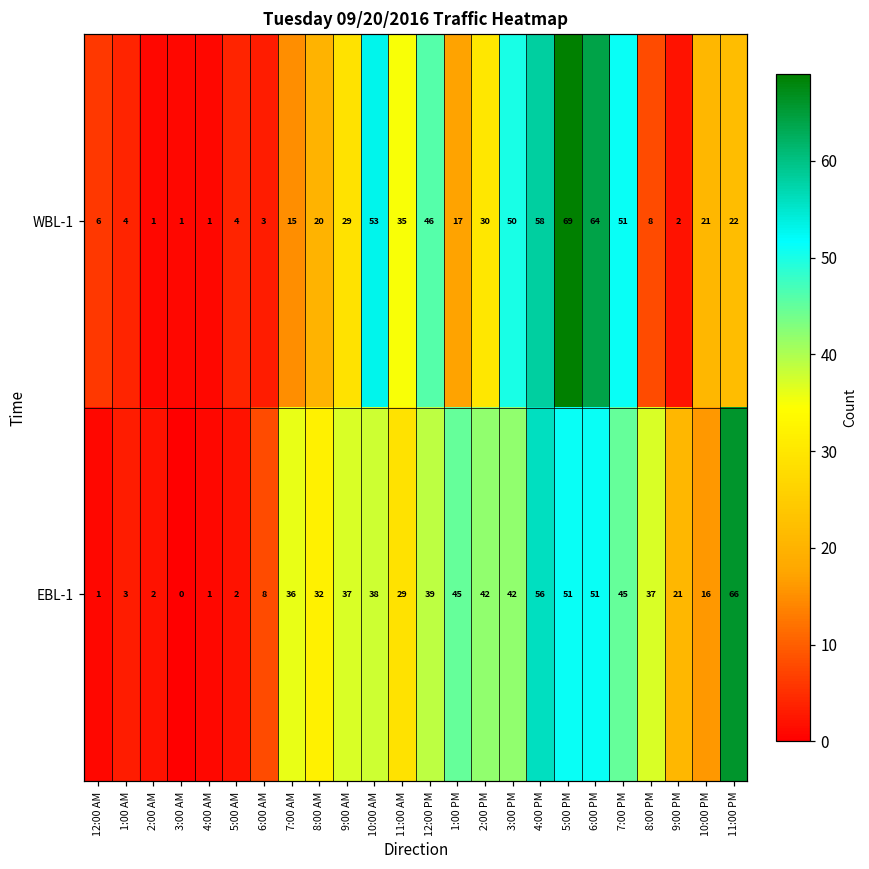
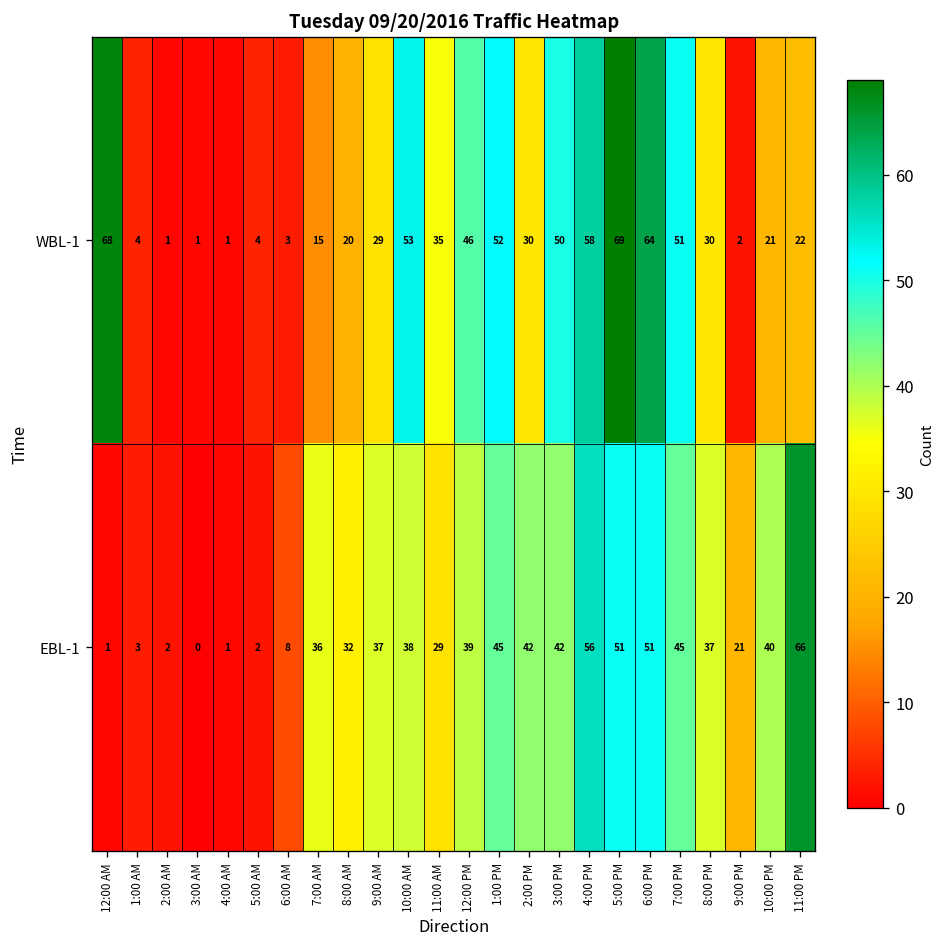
WBL-1, 12:00 AM: 6 -> 68
WBL-1, 1:00 PM: 17 -> 52
WBL-1, 8:00 PM: 8 -> 30
EBL-1, 10:00 PM: 16 -> 40
